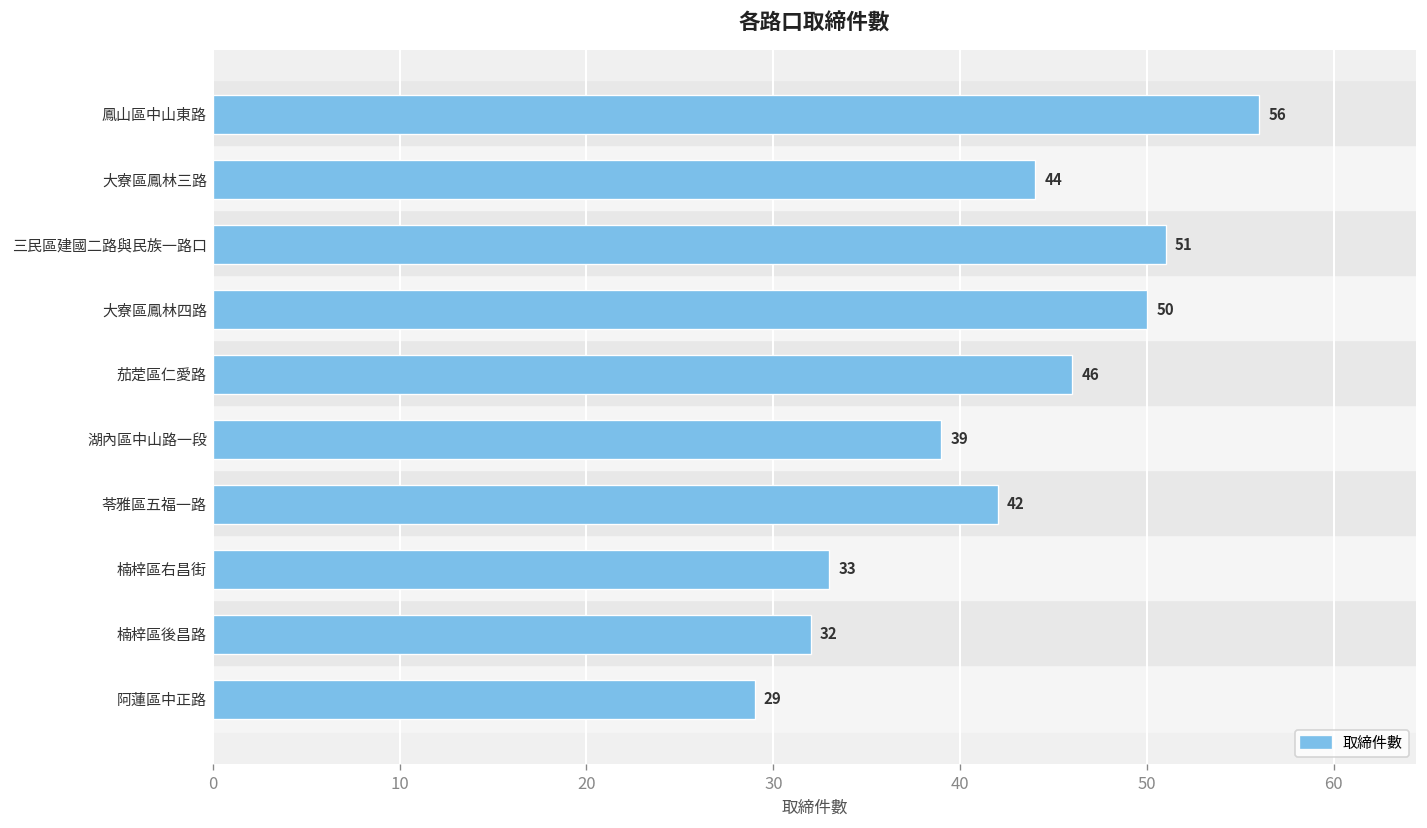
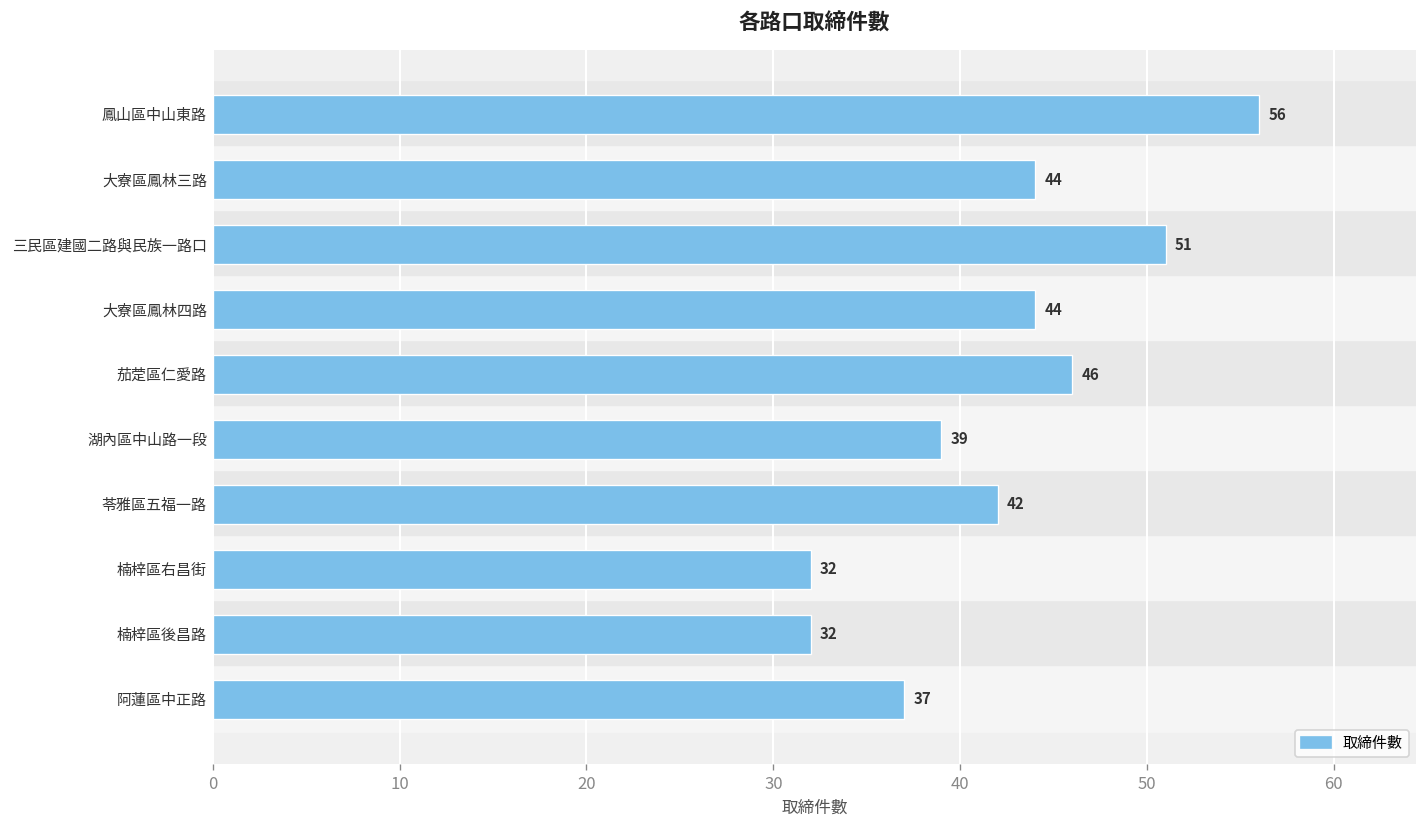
大寮區鳳林四路: 50 -> 44
楠梓區右昌街: 33 -> 32
阿蓮區中正路: 29 -> 37
